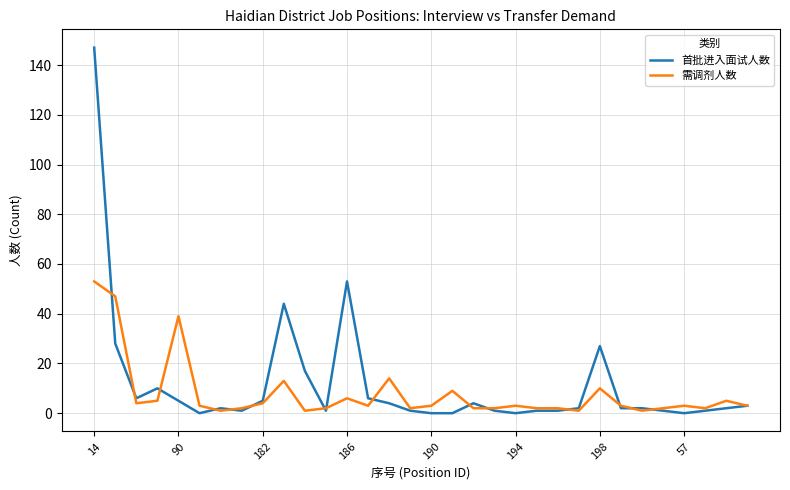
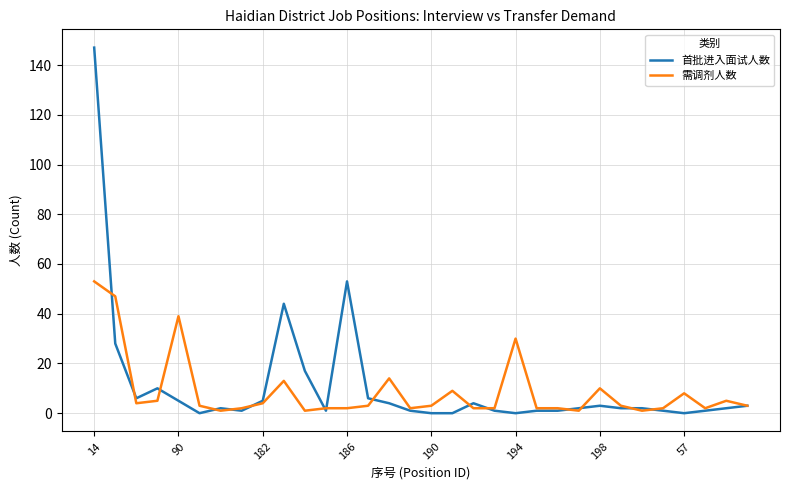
需调剂人数, 186: 6 -> 2
需调剂人数, 194: 3 -> 30
首批进入面试人数, 198: 27 -> 3
需调剂人数, 57: 3 -> 8
